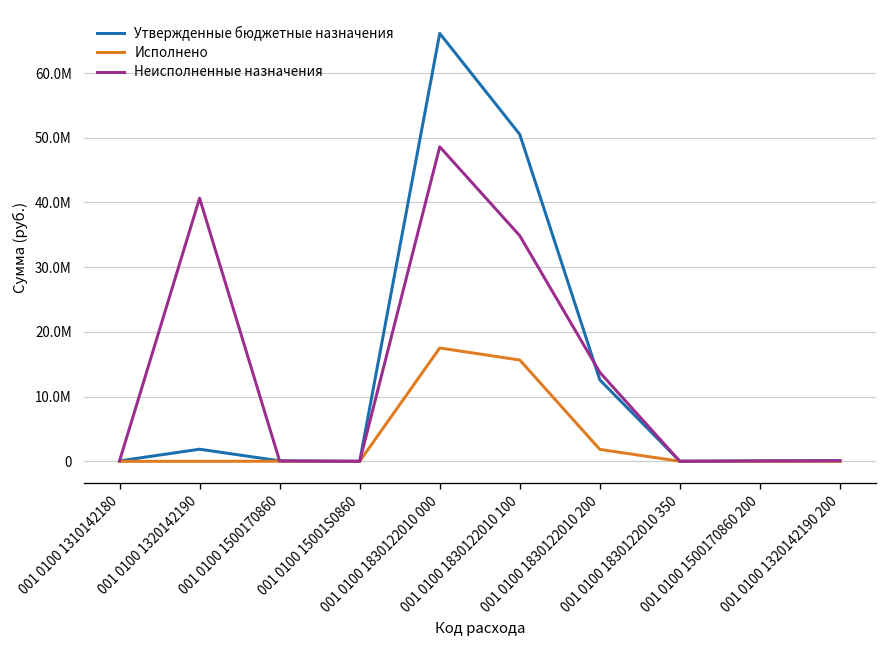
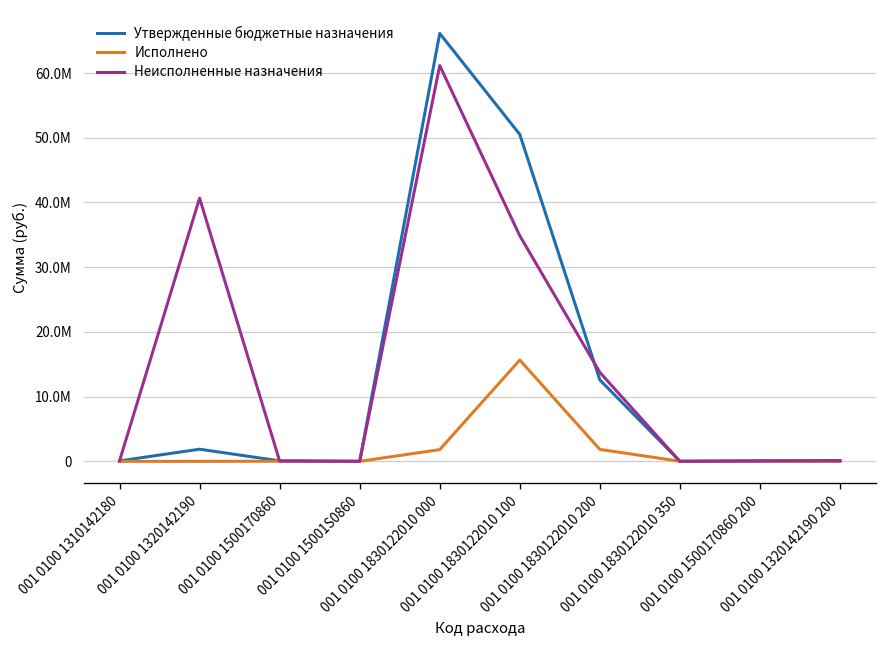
Исполнено, 001 0100 1830122010 000: 18000000 -> 2000000
Неисполненные назначения, 001 0100 1830122010 000: 49000000 -> 61000000
